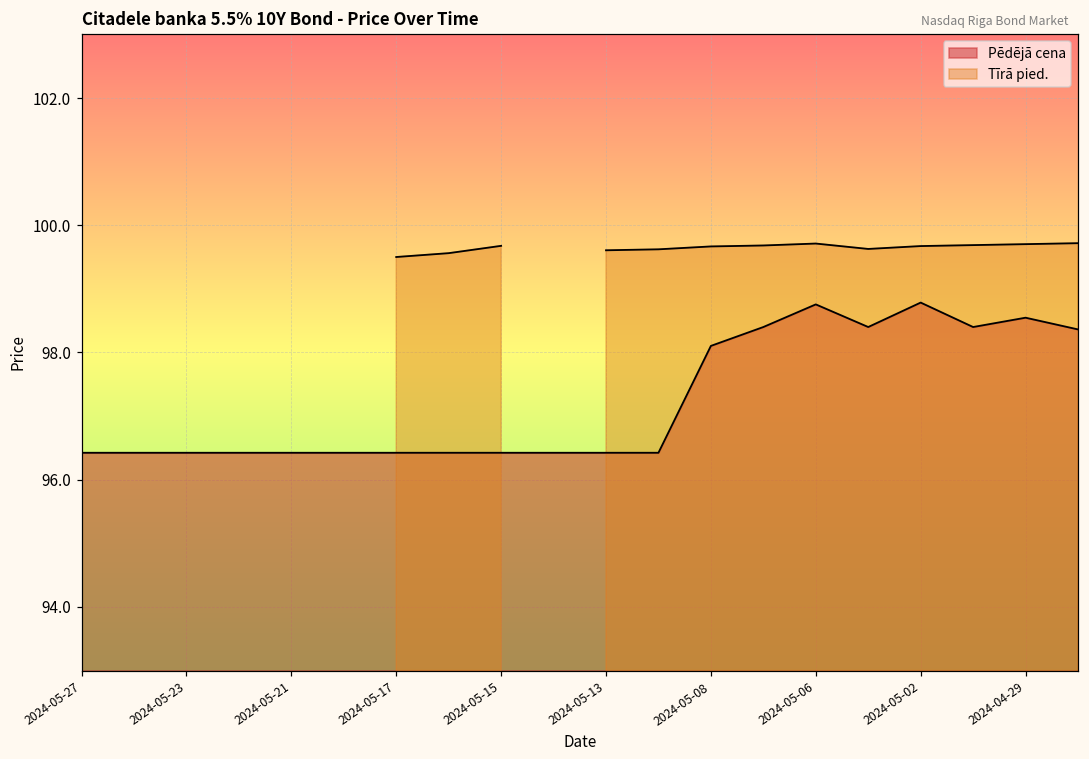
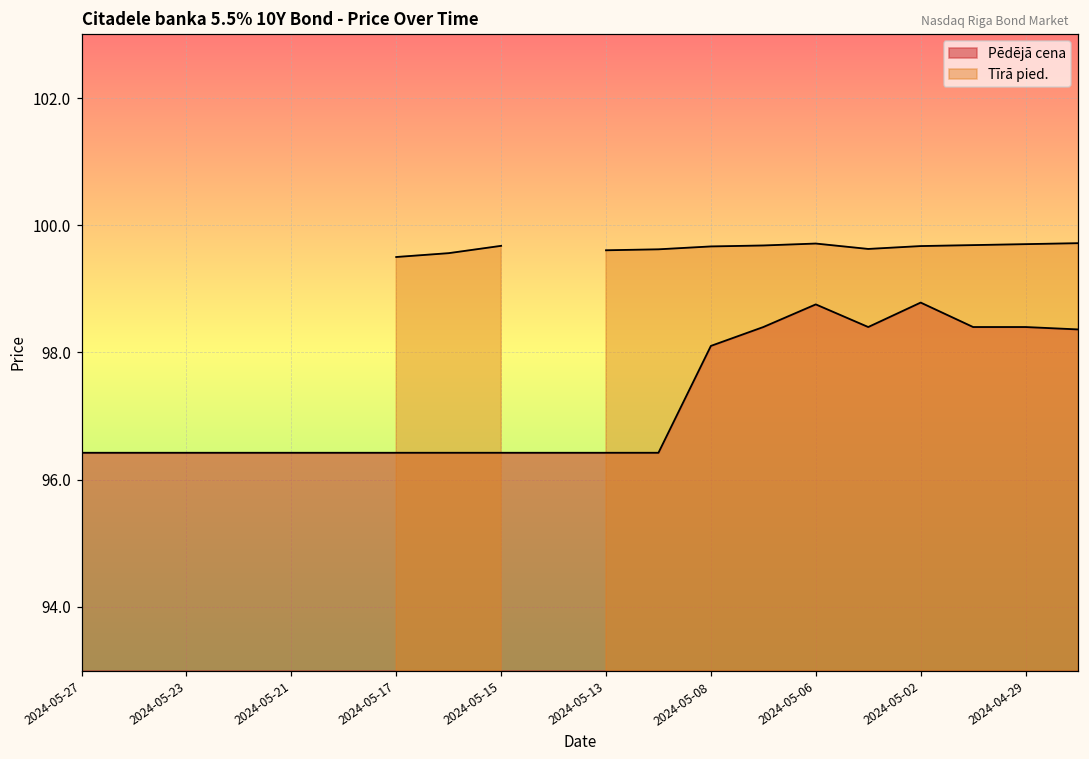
Pēdējā cena, 2024-04-29: 98.5 -> 98.4
